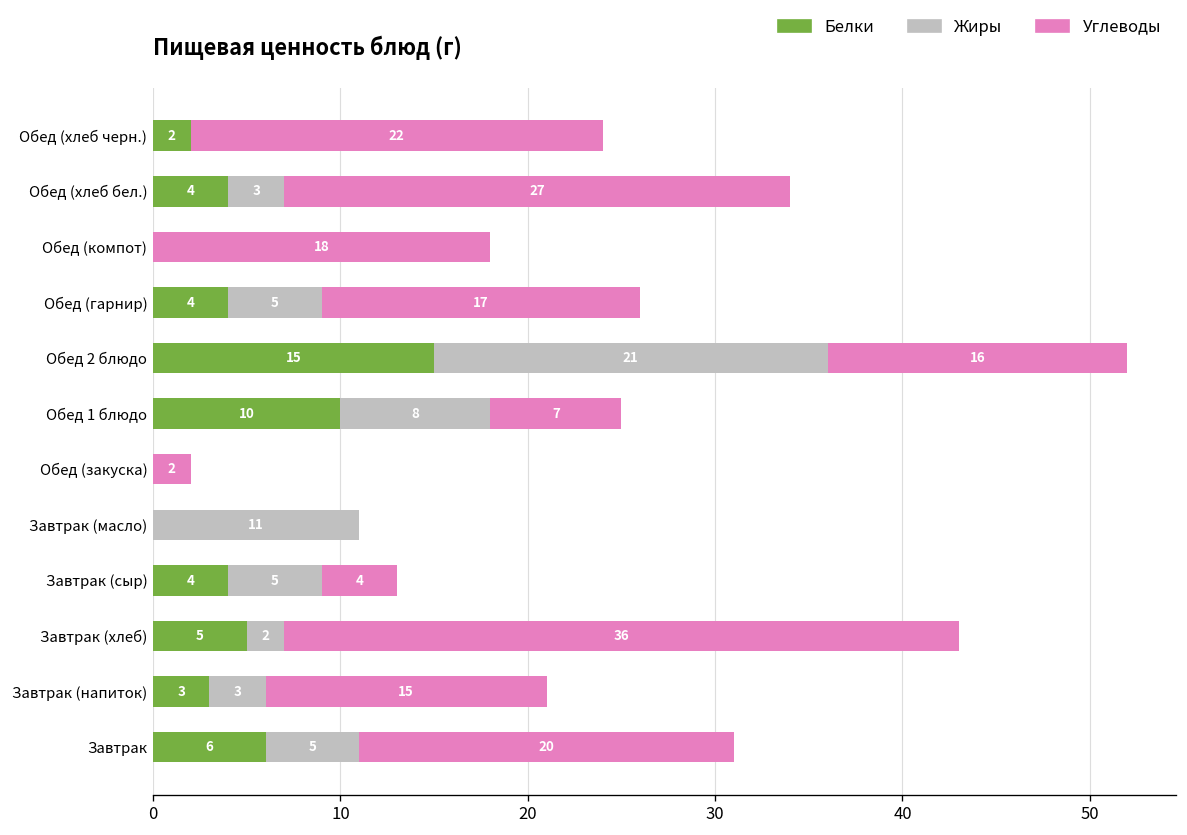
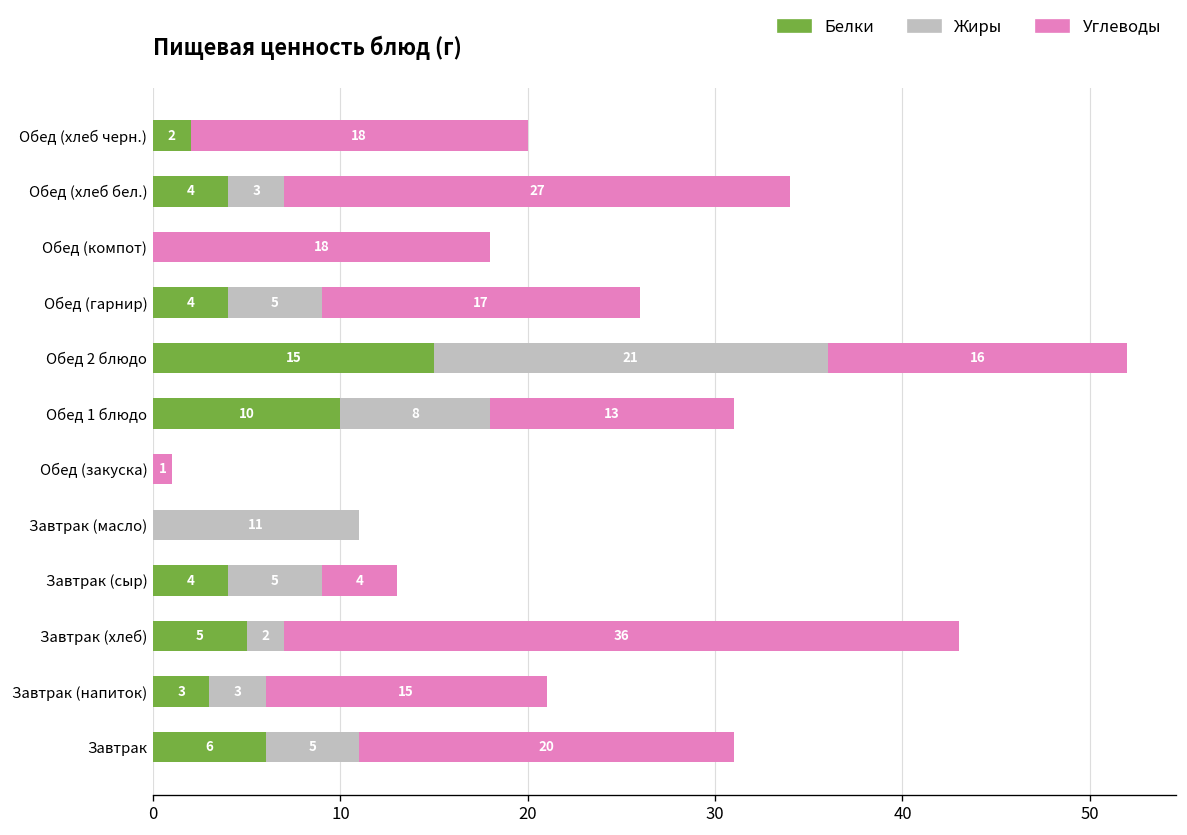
Углеводы, Обед (хлеб черн.): 22 -> 18
Углеводы, Обед 1 блюдо: 7 -> 13
Углеводы, Обед (закуска): 2 -> 1
